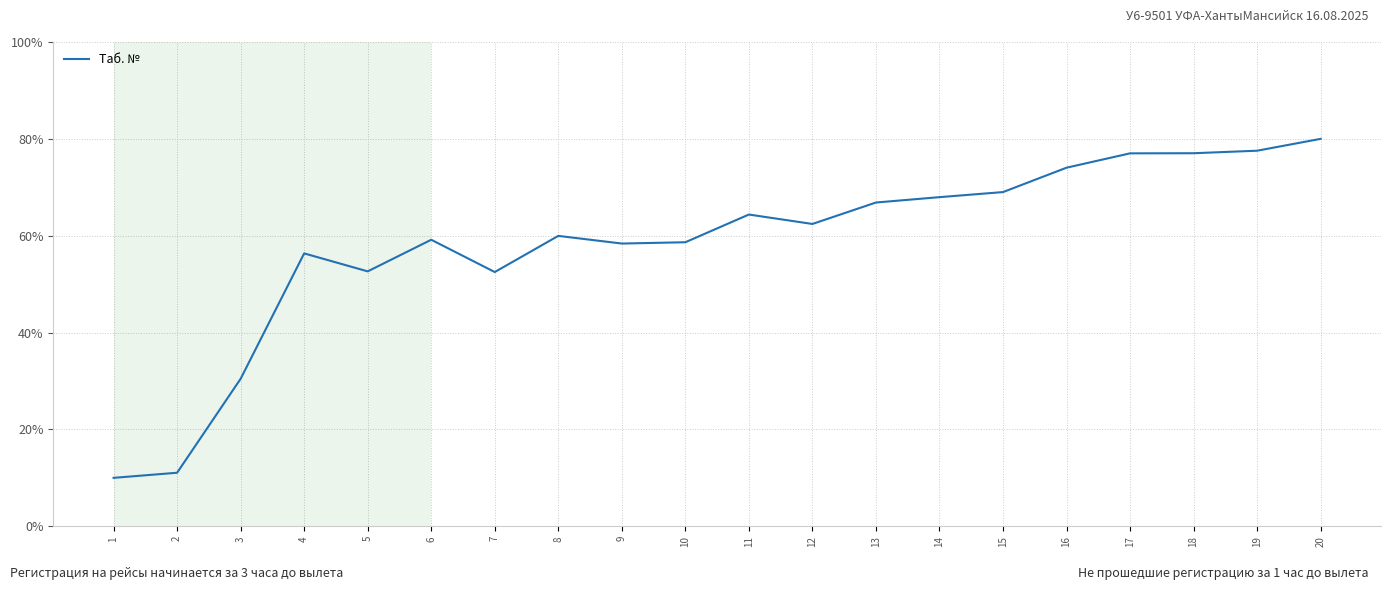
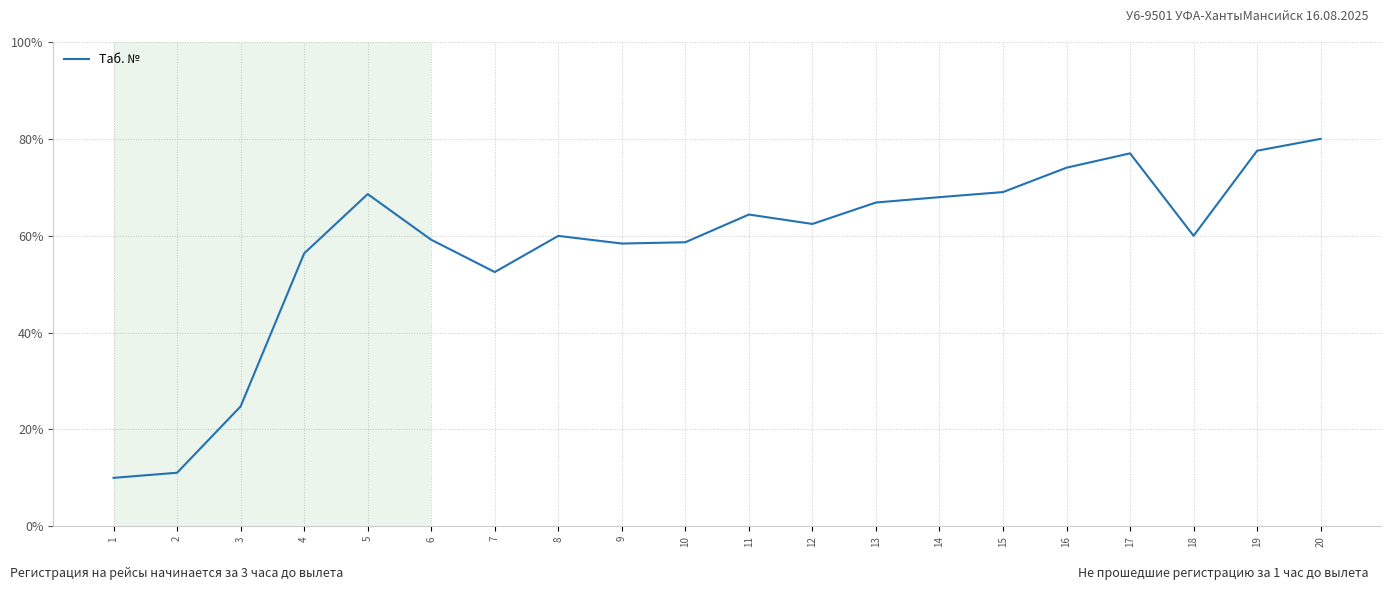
3: 30% -> 25%
5: 53% -> 69%
18: 77% -> 60%
